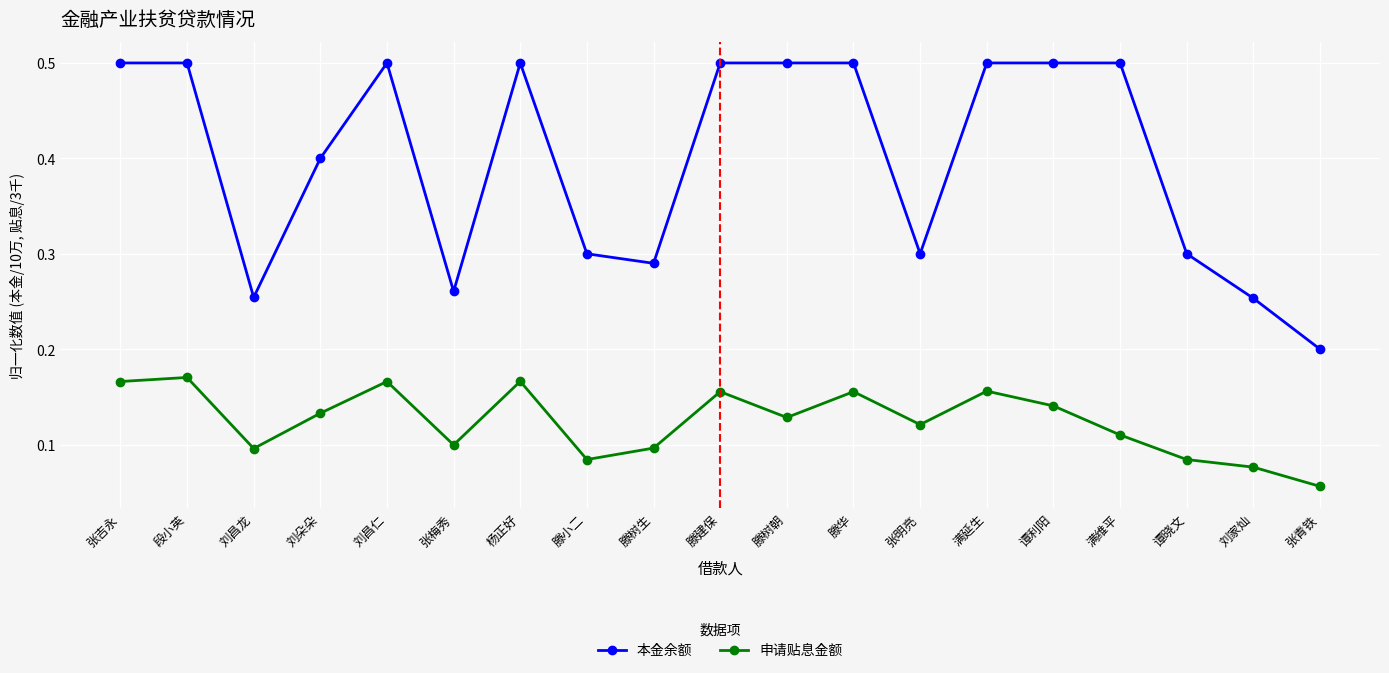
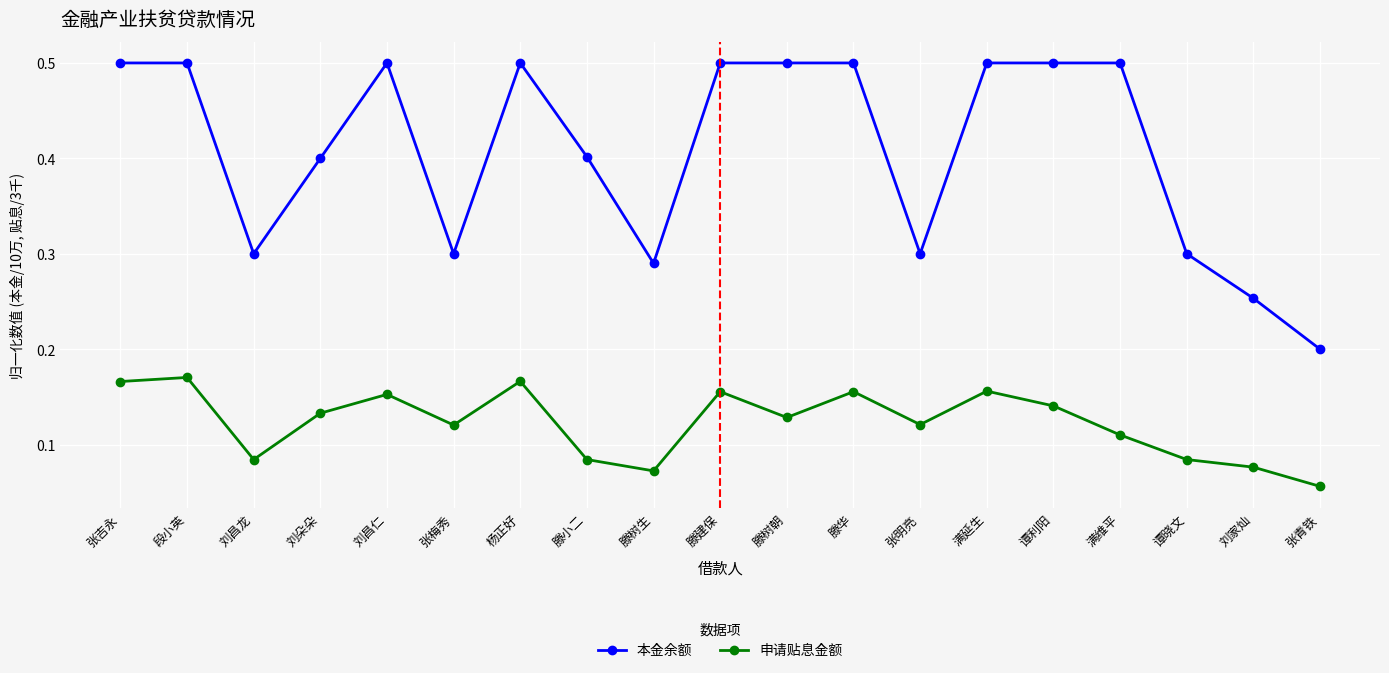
本金余额, 刘昌龙: 0.25 -> 0.30
申请贴息金额, 刘昌龙: 0.10 -> 0.08
申请贴息金额, 刘昌仁: 0.17 -> 0.15
本金余额, 张梅秀: 0.26 -> 0.30
申请贴息金额, 张梅秀: 0.10 -> 0.12
本金余额, 滕小二: 0.30 -> 0.40
申请贴息金额, 滕树生: 0.10 -> 0.07
